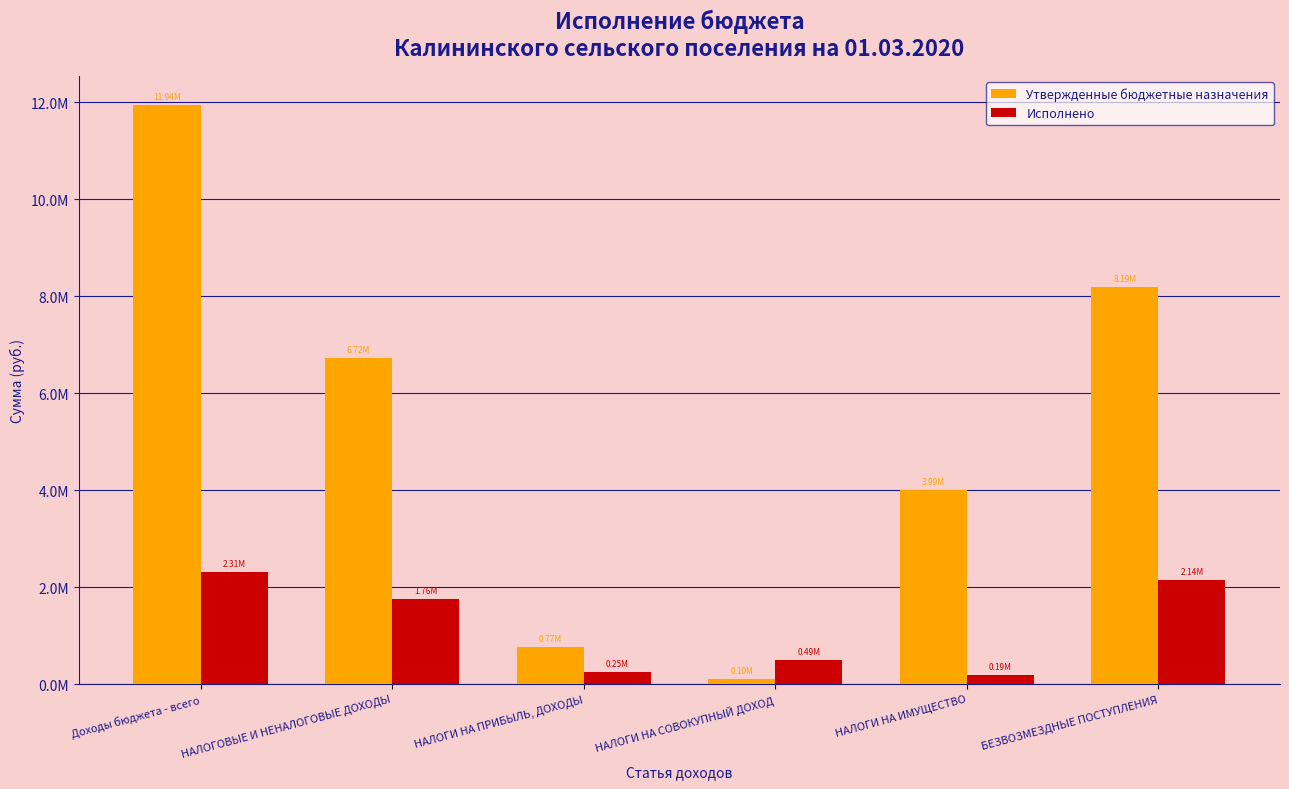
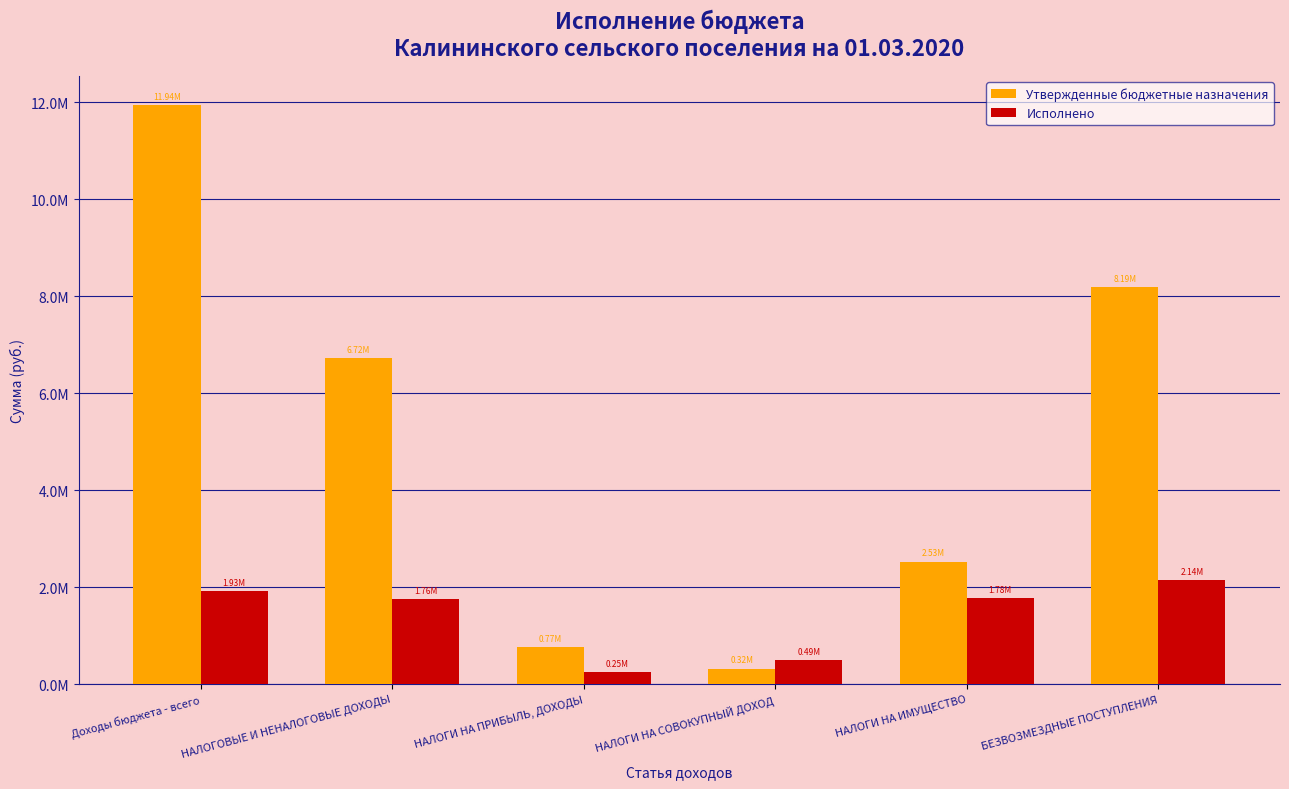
Исполнено, Доходы бюджета - всего: 2.31M -> 1.93M
Утвержденные бюджетные назначения, НАЛОГИ НА СОВОКУПНЫЙ ДОХОД: 0.10M -> 0.32M
Утвержденные бюджетные назначения, НАЛОГИ НА ИМУЩЕСТВО: 3.99M -> 2.53M
Исполнено, НАЛОГИ НА ИМУЩЕСТВО: 0.19M -> 1.78M
